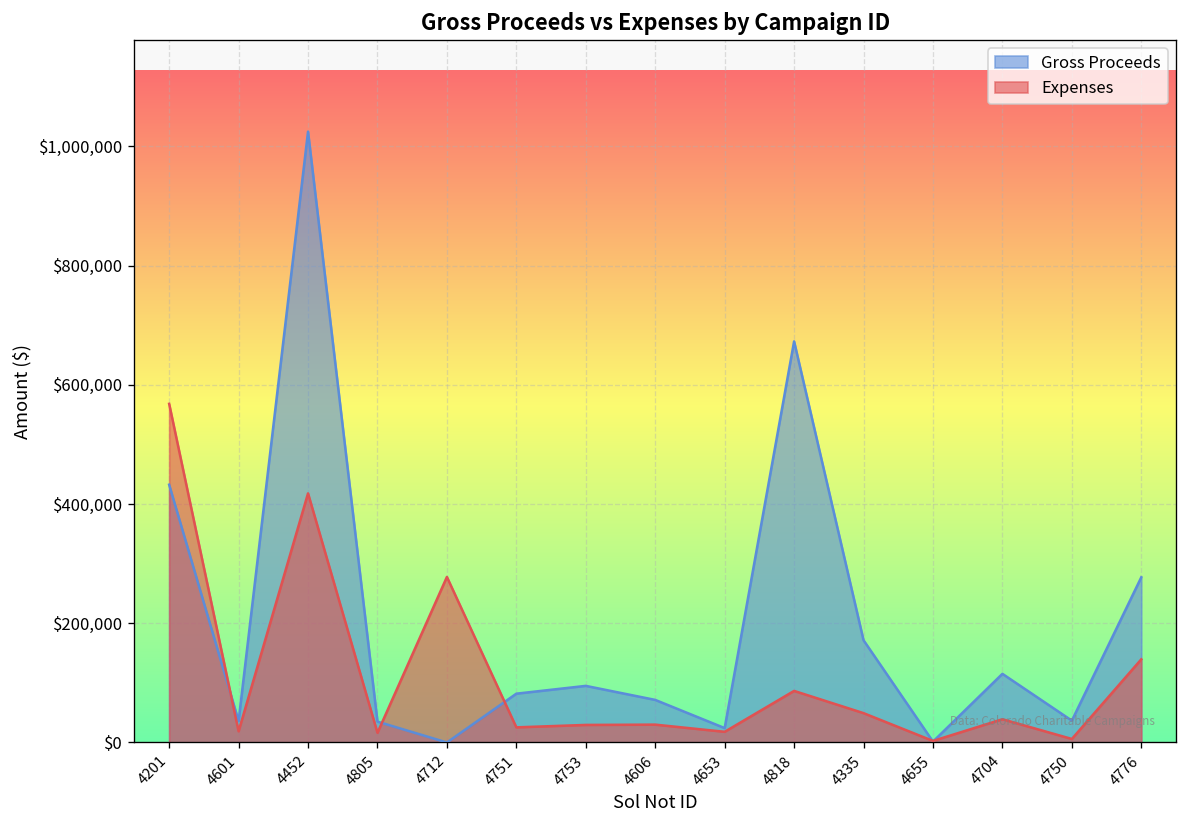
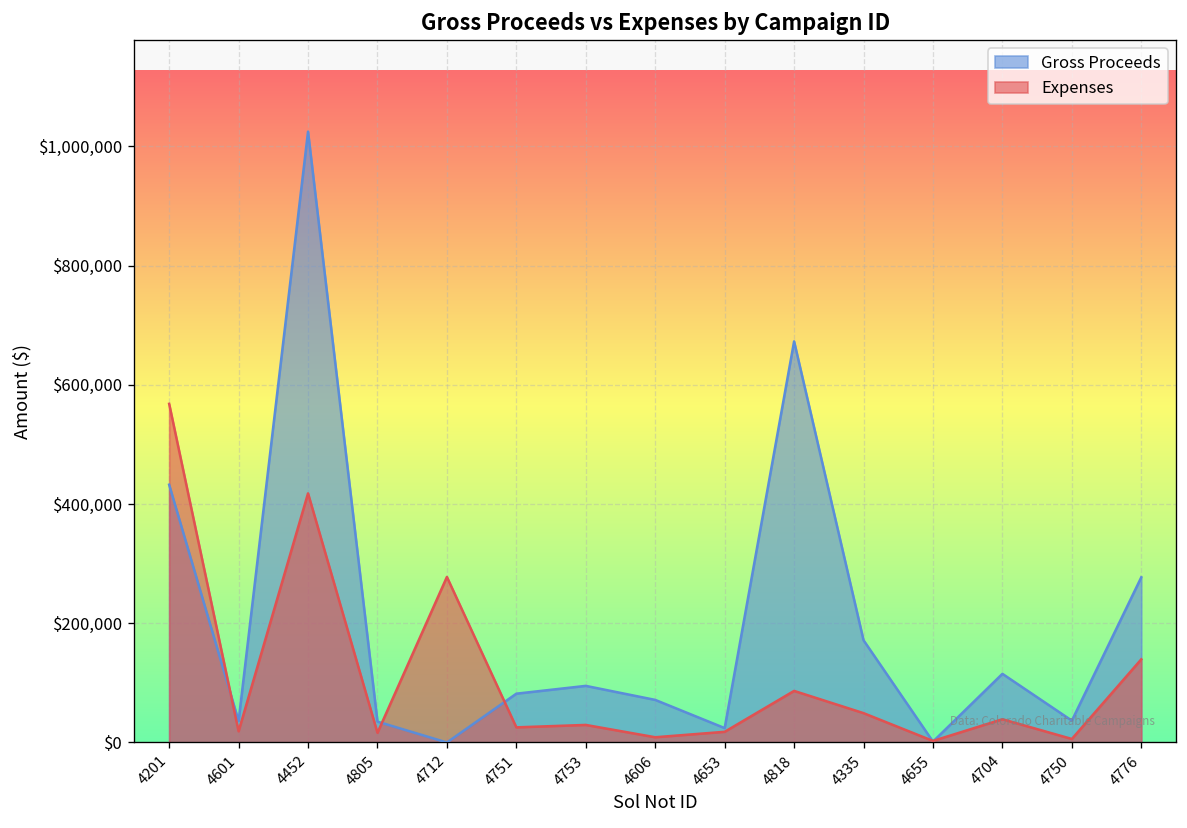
Expenses, 4606: $30,000 -> $10,000
